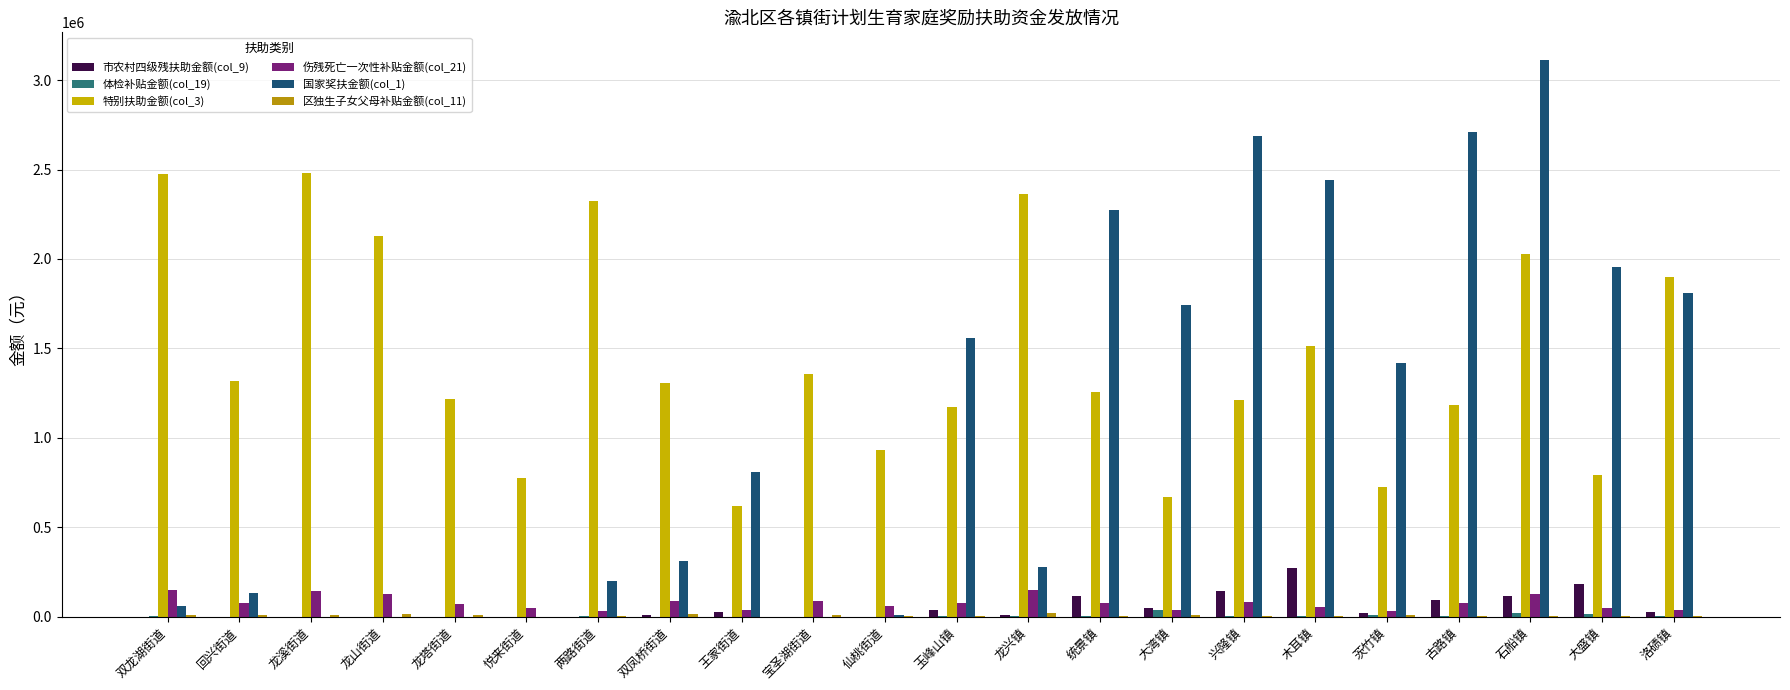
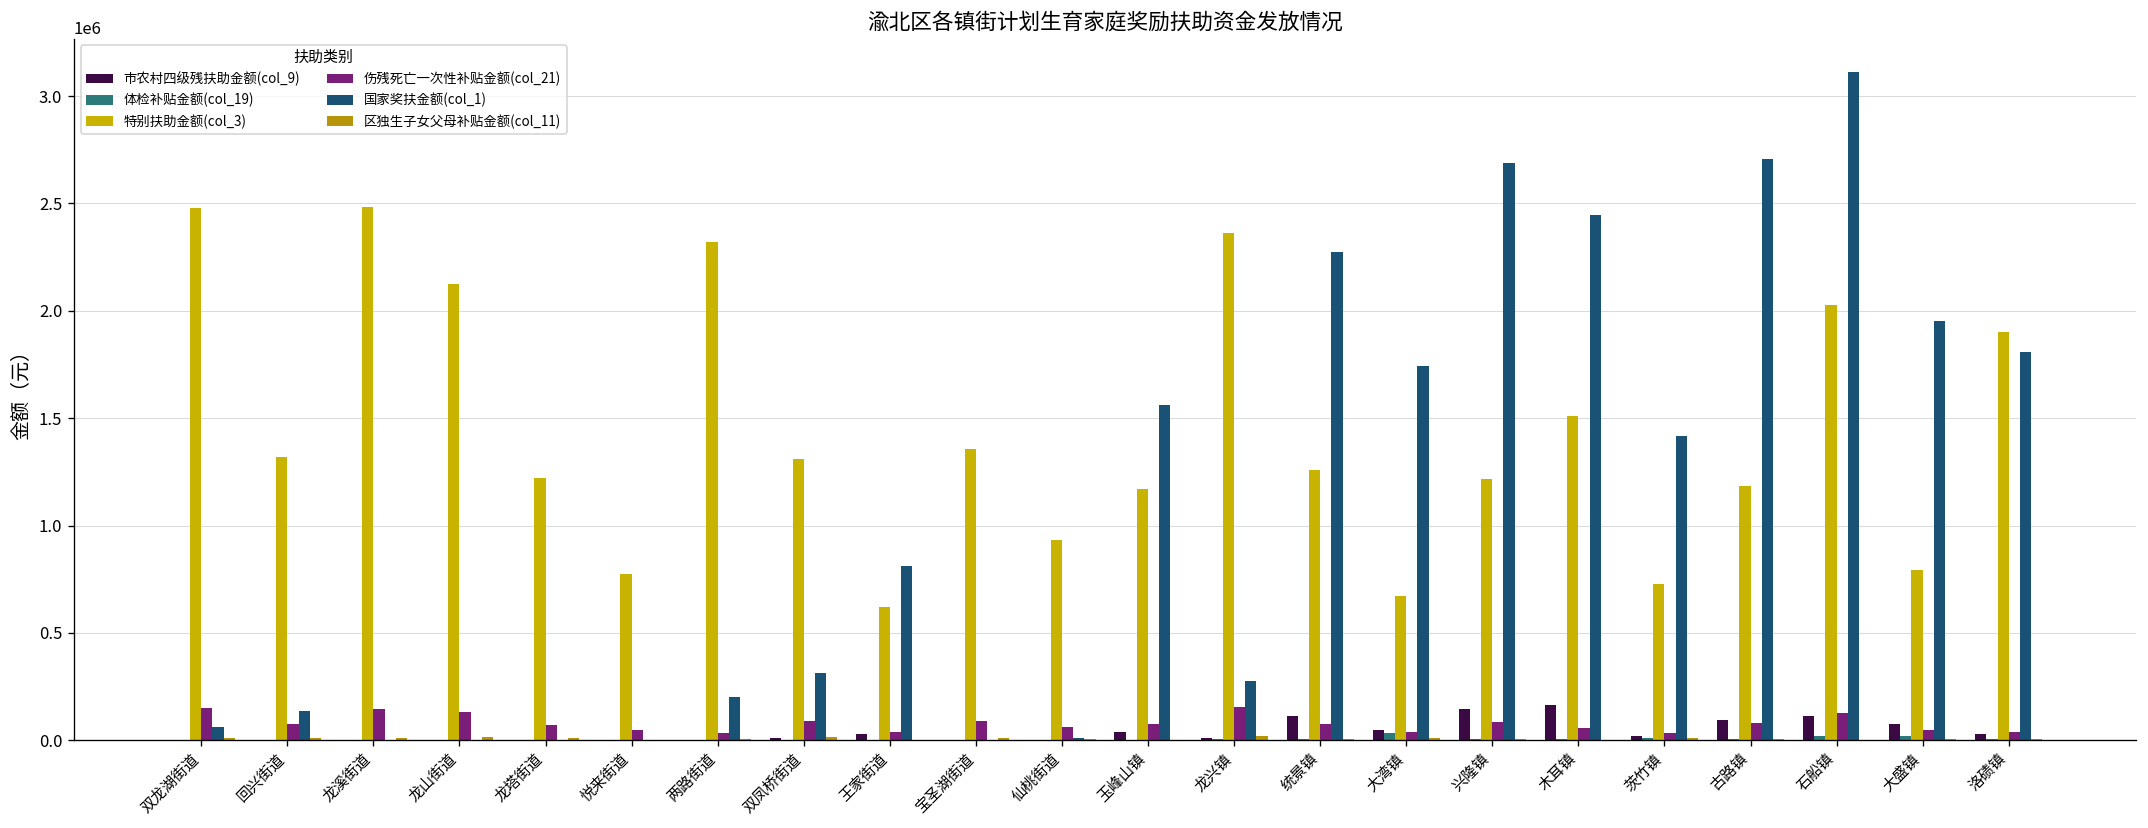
市农村四级残扶助金额(col_9), 木耳镇: 280000 -> 160000
市农村四级残扶助金额(col_9), 大盛镇: 180000 -> 80000
